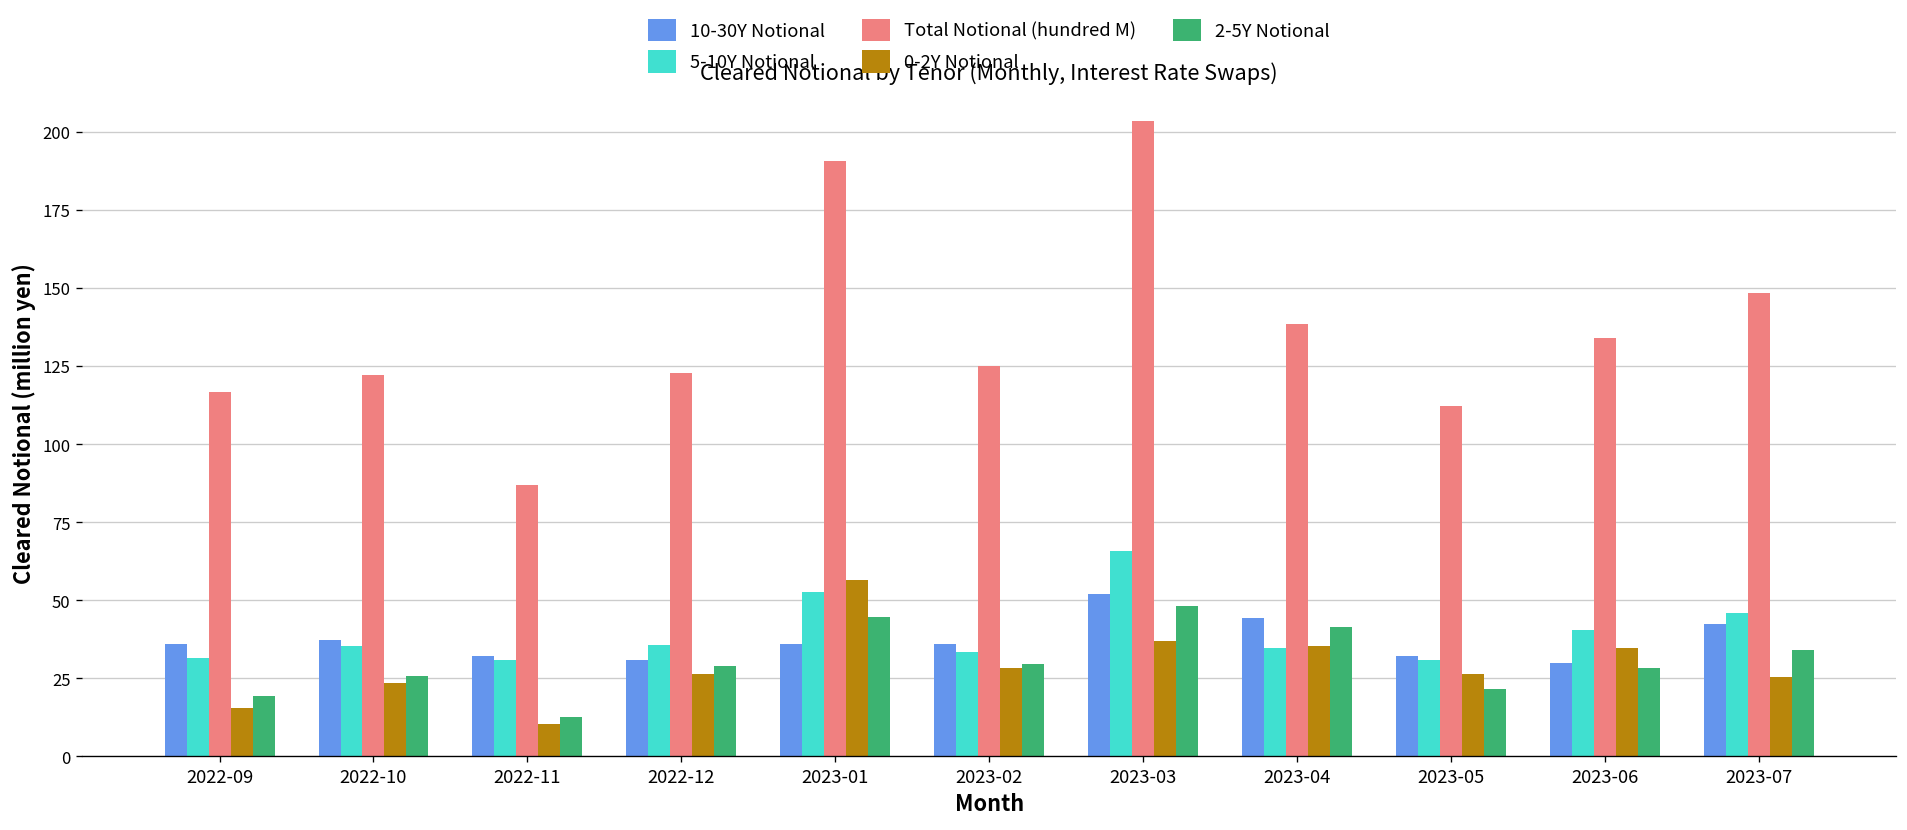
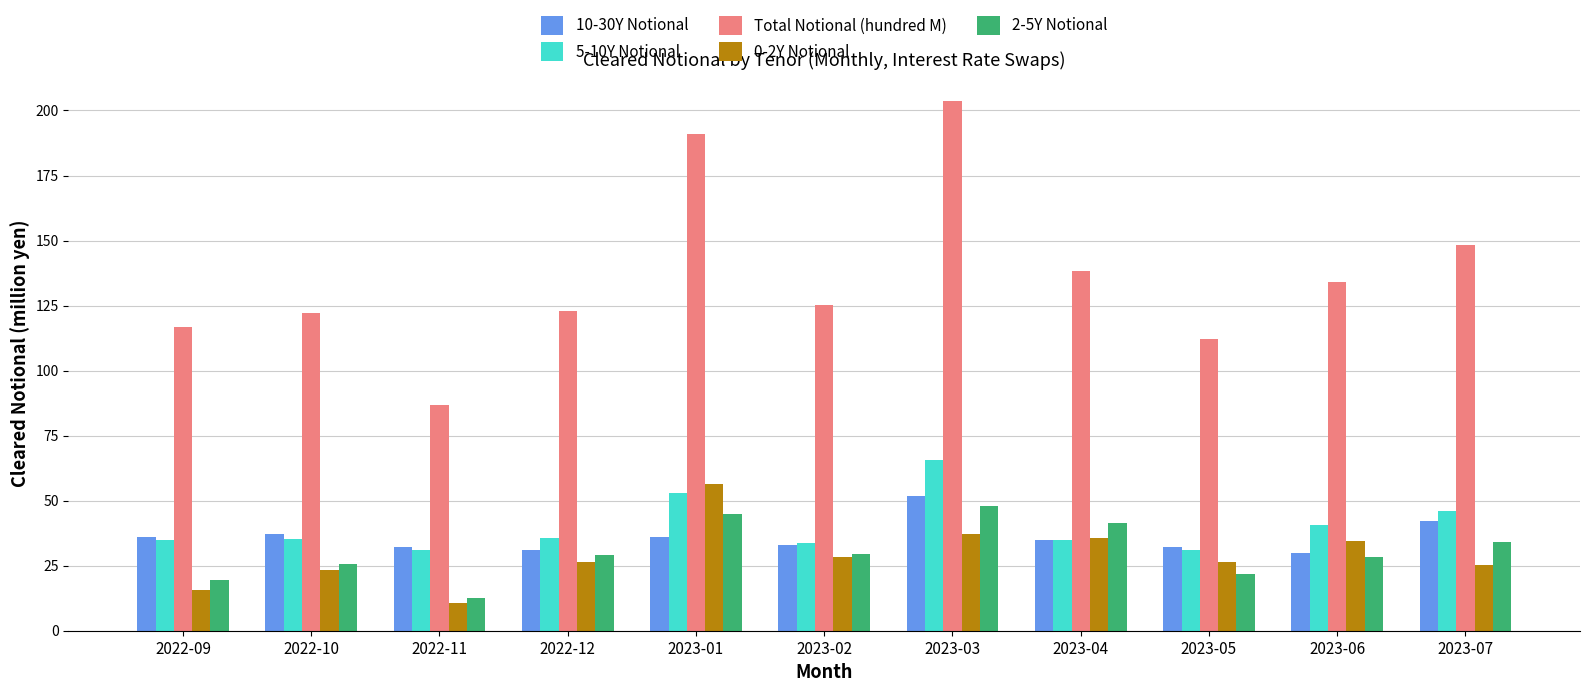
5-10Y Notional, 2022-09: 32 -> 35
10-30Y Notional, 2023-02: 36 -> 33
10-30Y Notional, 2023-04: 45 -> 35
